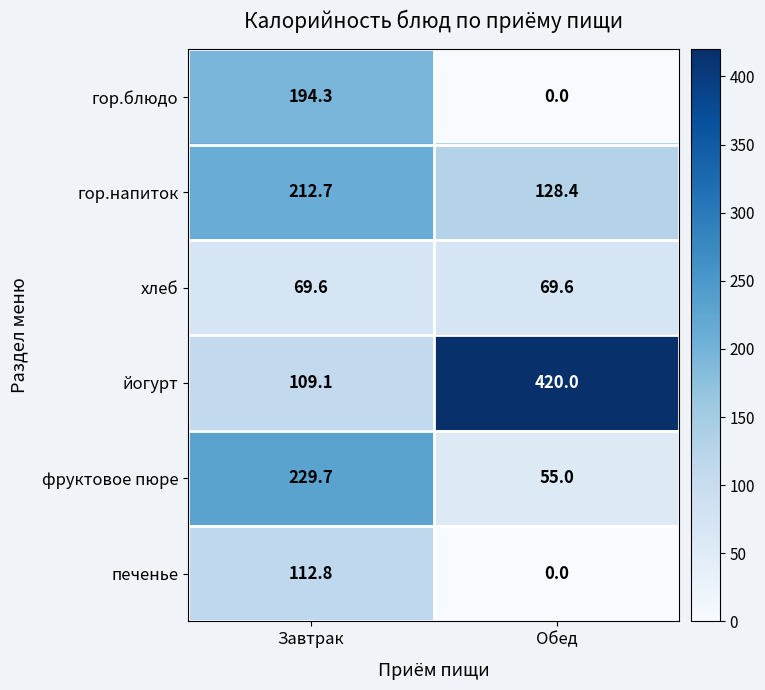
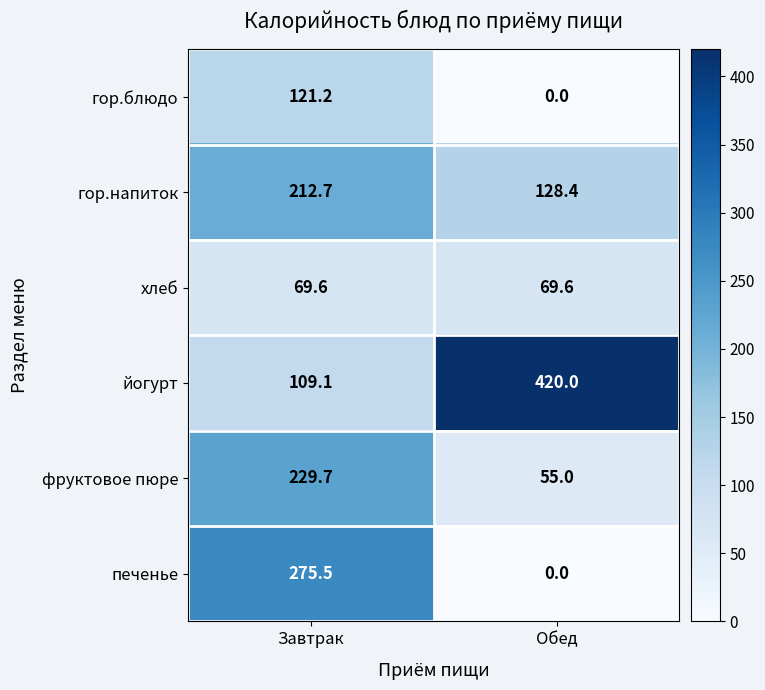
гор.блюдо, Завтрак: 194.3 -> 121.2
печенье, Завтрак: 112.8 -> 275.5
